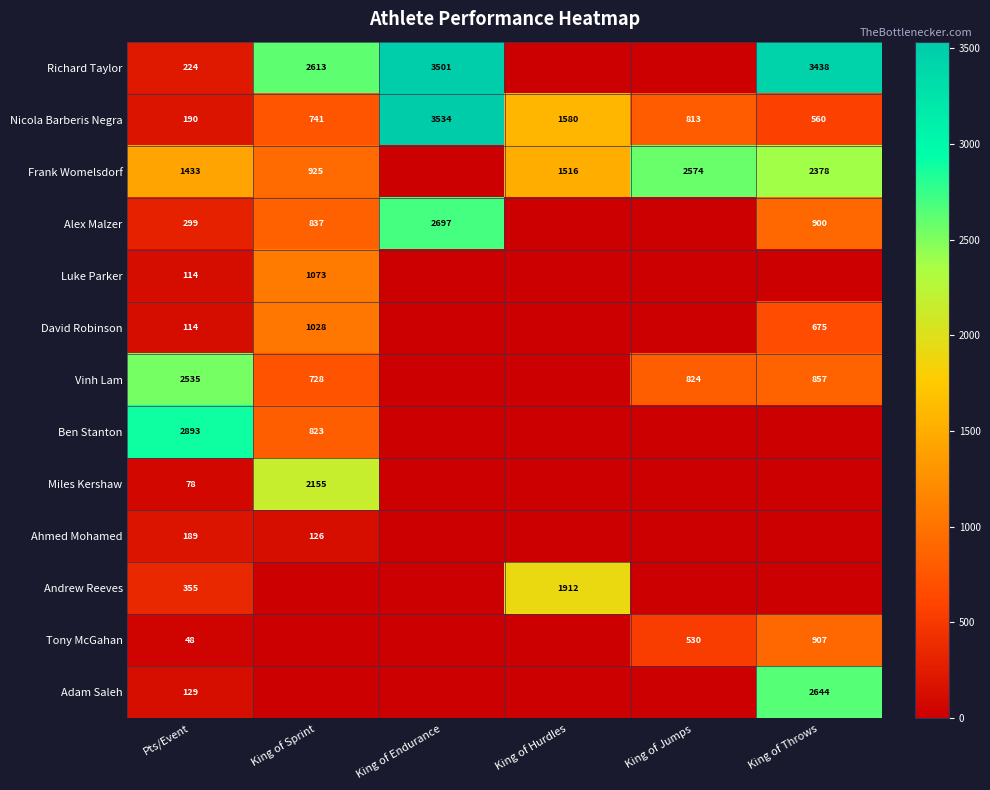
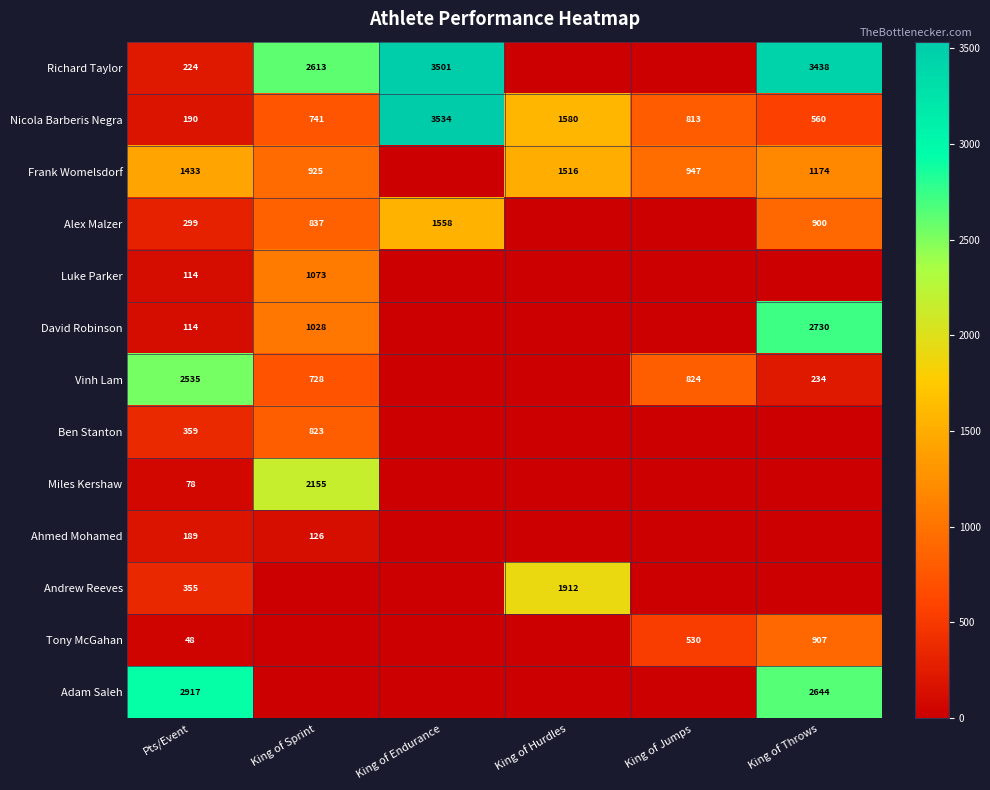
Frank Womelsdorf, King of Jumps: 2574 -> 947
Frank Womelsdorf, King of Throws: 2378 -> 1174
Alex Malzer, King of Endurance: 2697 -> 1558
David Robinson, King of Throws: 675 -> 2730
Vinh Lam, King of Throws: 857 -> 234
Ben Stanton, Pts/Event: 2893 -> 359
Adam Saleh, Pts/Event: 129 -> 2917
